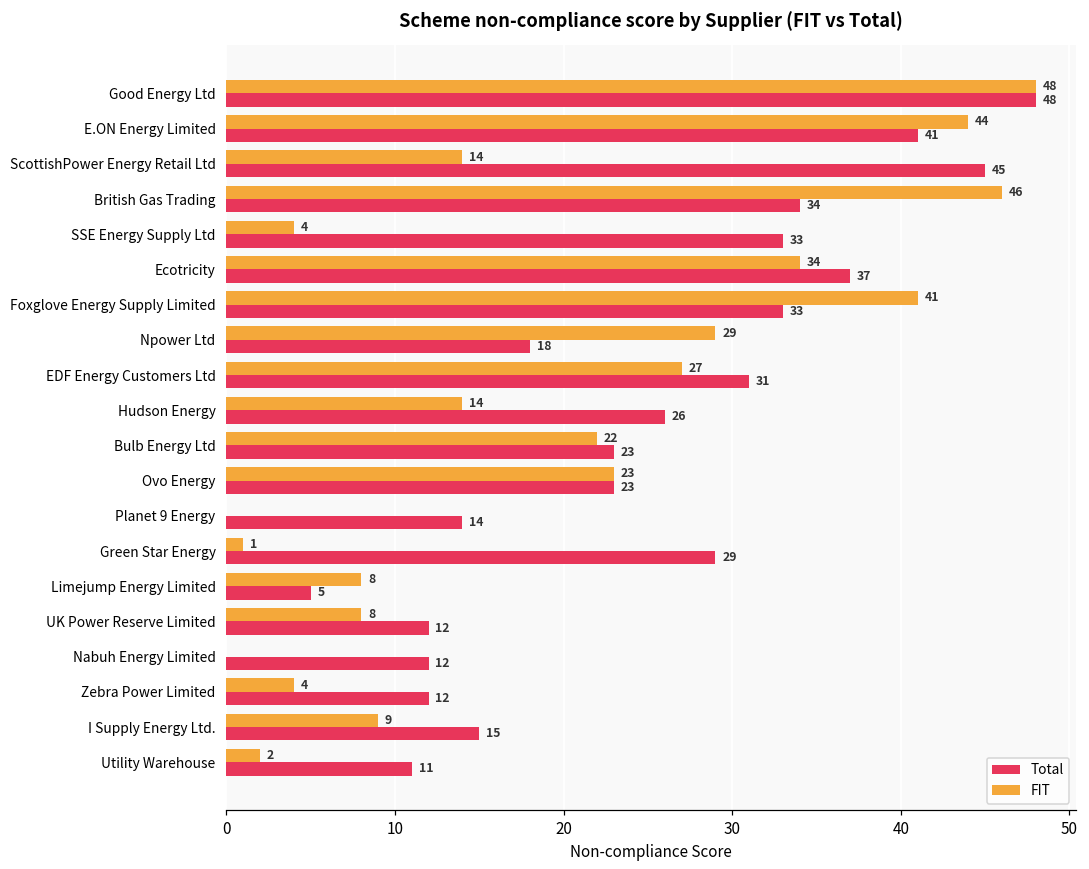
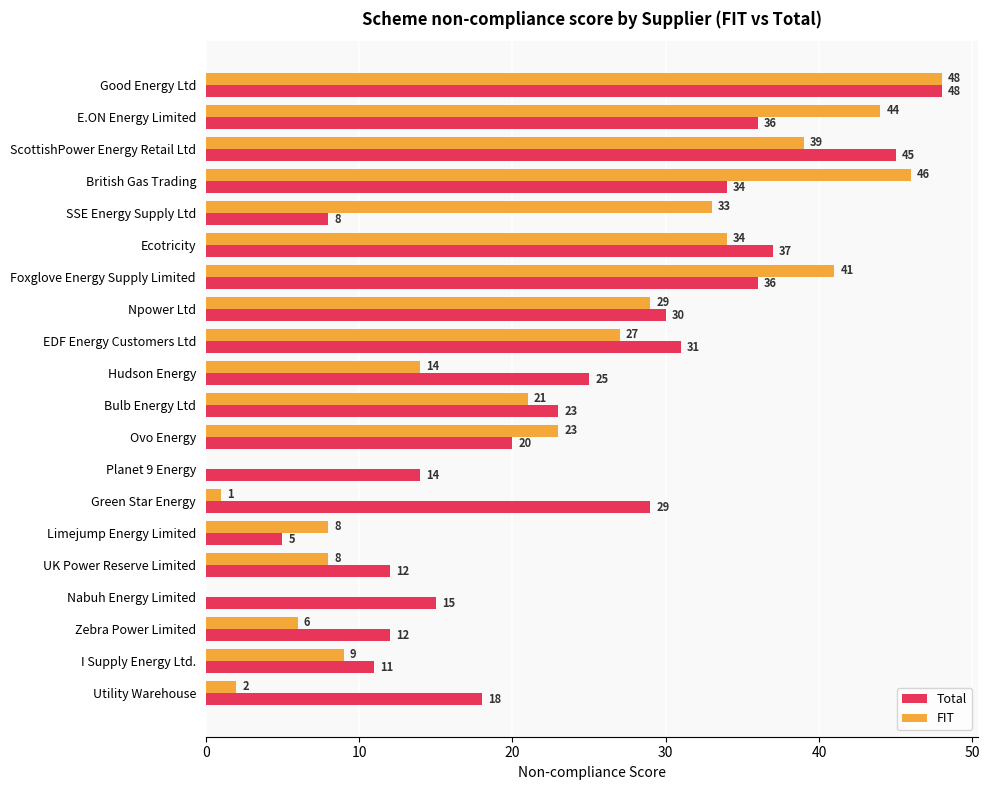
Total, E.ON Energy Limited: 41 -> 36
FIT, ScottishPower Energy Retail Ltd: 14 -> 39
FIT, SSE Energy Supply Ltd: 4 -> 33
Total, SSE Energy Supply Ltd: 33 -> 8
Total, Foxglove Energy Supply Limited: 33 -> 36
Total, Npower Ltd: 18 -> 30
Total, Hudson Energy: 26 -> 25
FIT, Bulb Energy Ltd: 22 -> 21
Total, Ovo Energy: 23 -> 20
Total, Nabuh Energy Limited: 12 -> 15
FIT, Zebra Power Limited: 4 -> 6
Total, I Supply Energy Ltd.: 15 -> 11
Total, Utility Warehouse: 11 -> 18
